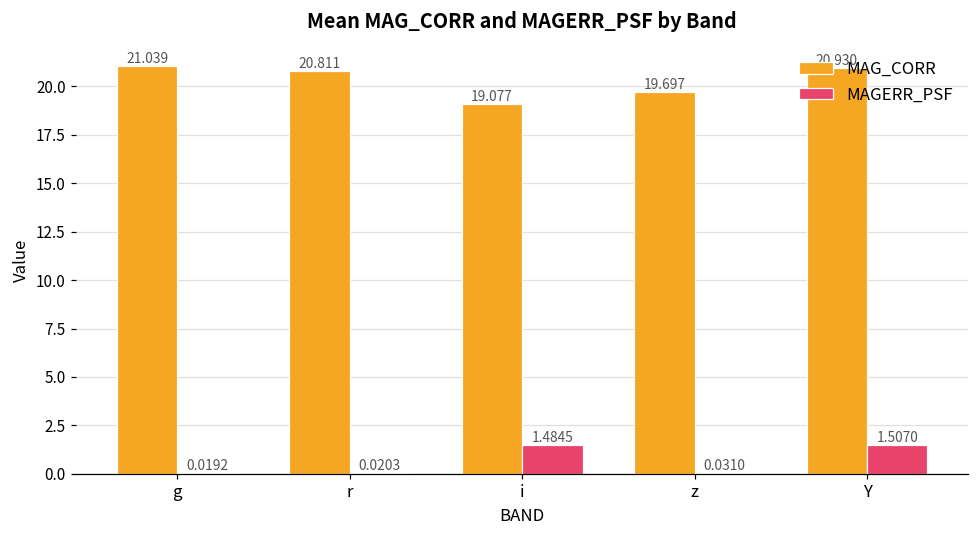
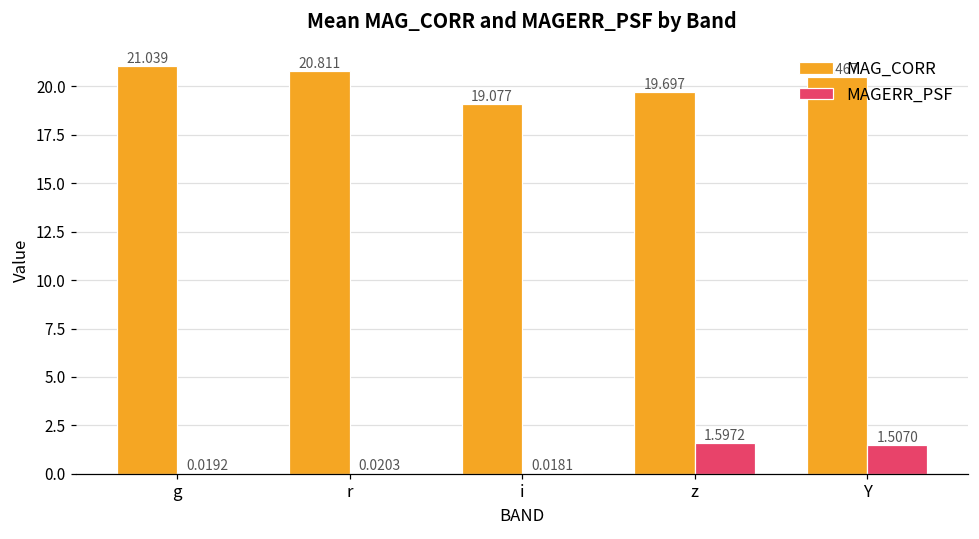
MAGERR_PSF, i: 1.4845 -> 0.0181
MAGERR_PSF, z: 0.0310 -> 1.5972
MAG_CORR, Y: 20.930 -> 20.467
